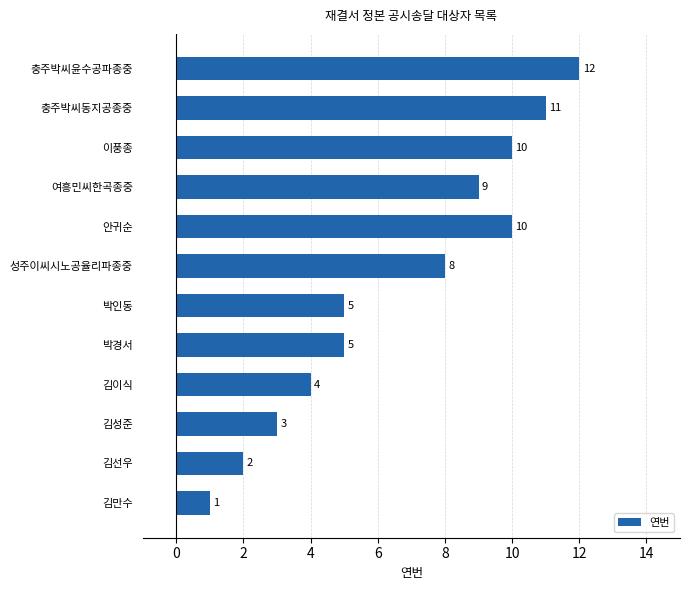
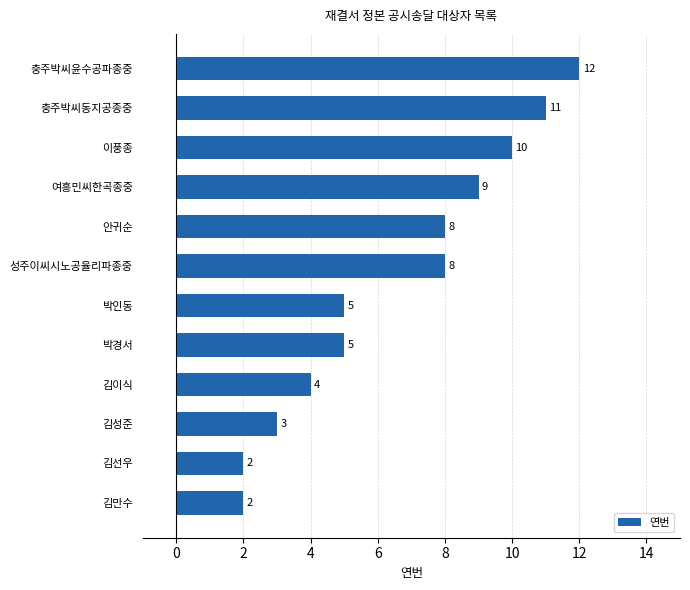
안귀순: 10 -> 8
김만수: 1 -> 2
